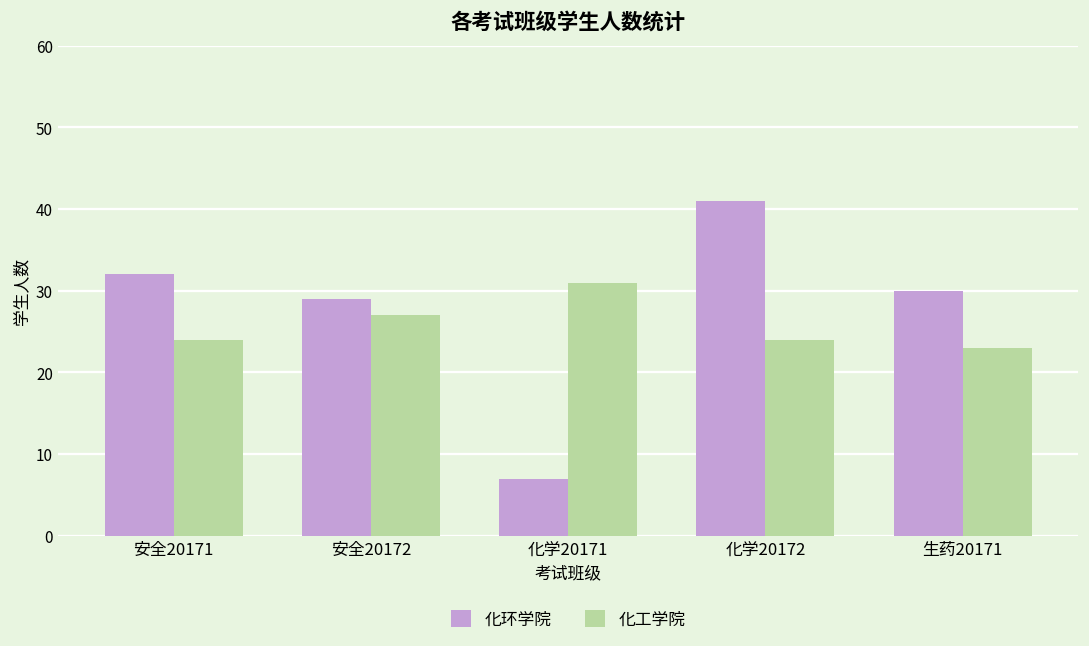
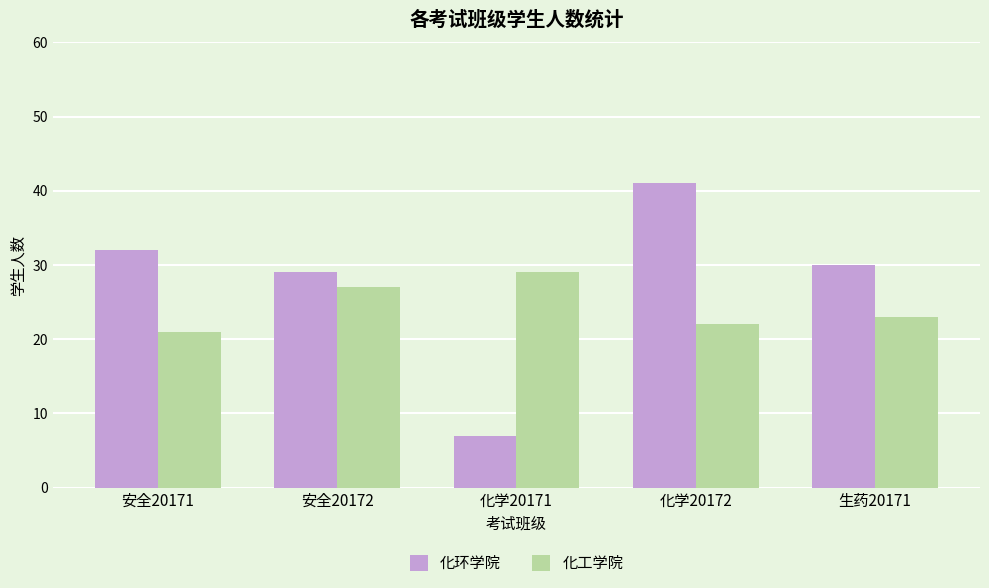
化工学院, 安全20171: 24 -> 21
化工学院, 化学20171: 31 -> 29
化工学院, 化学20172: 24 -> 22
